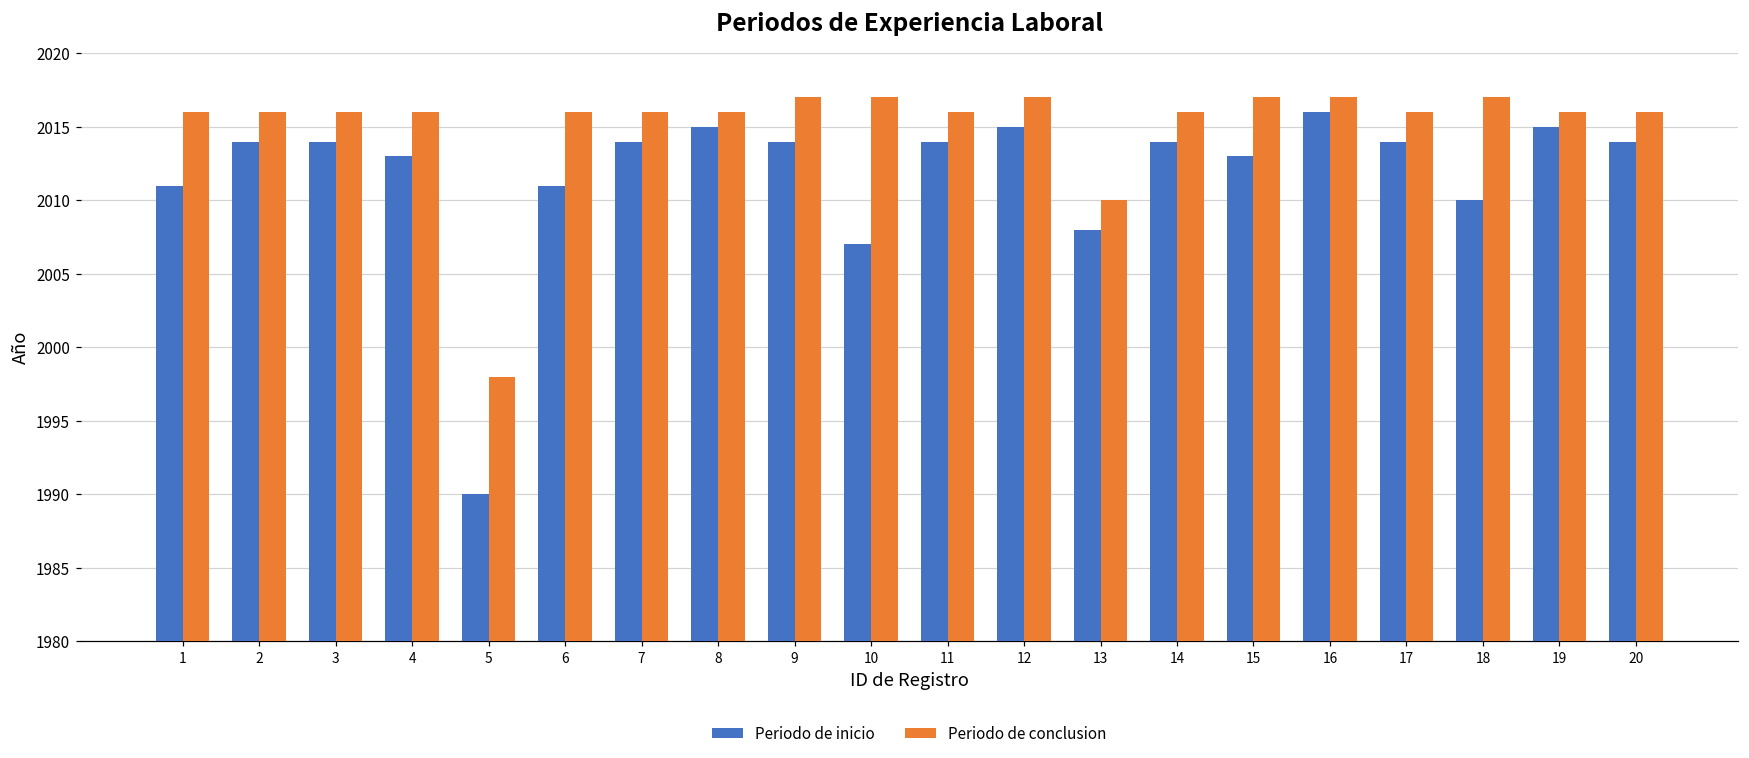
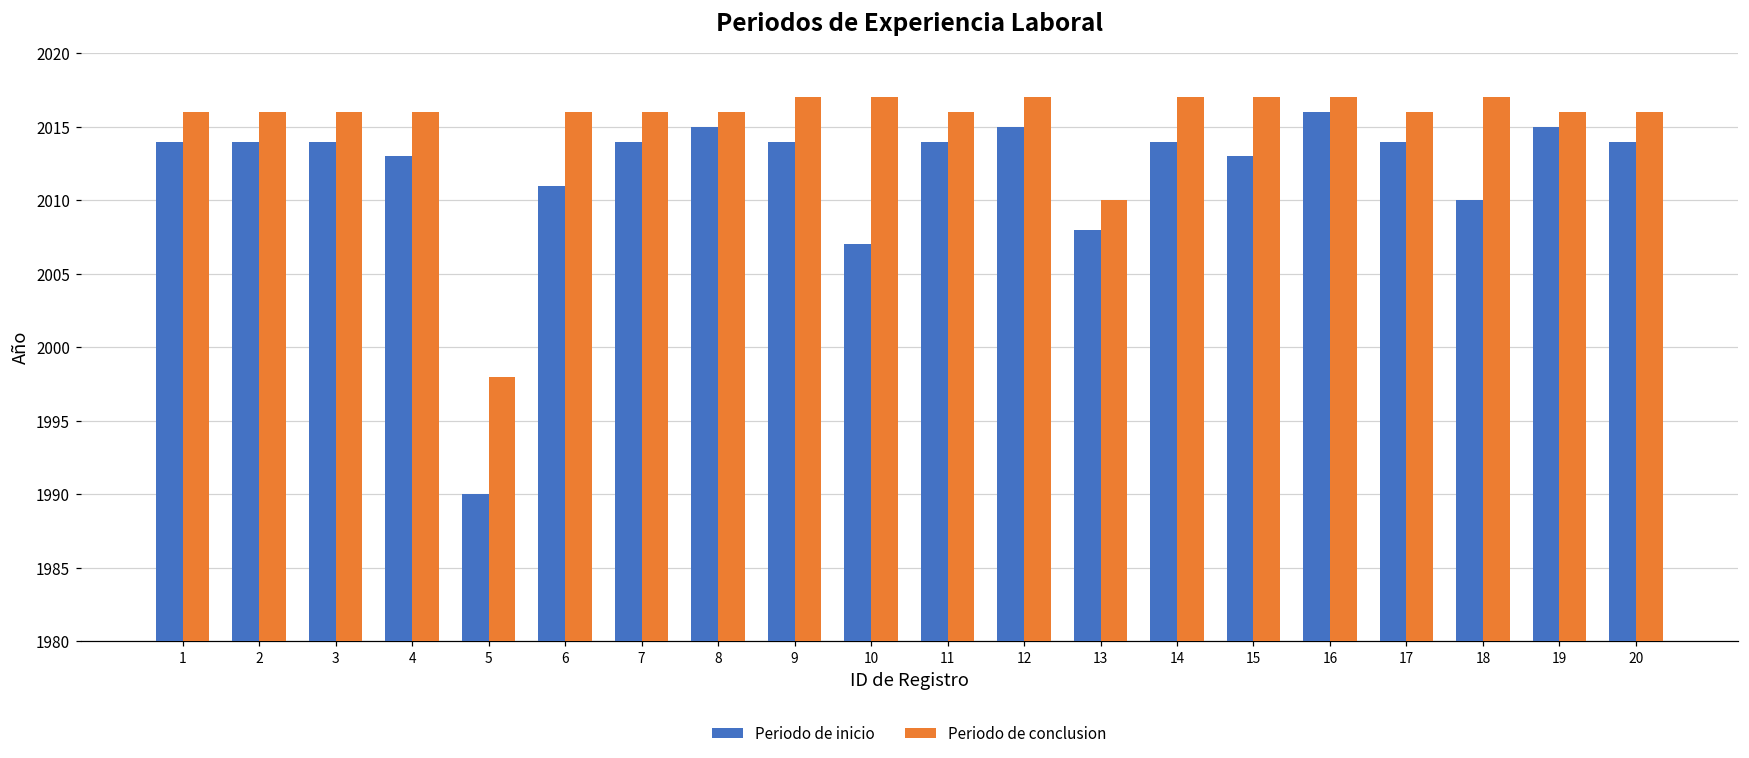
Periodo de inicio, 1: 2011 -> 2014
Periodo de conclusion, 14: 2016 -> 2017
